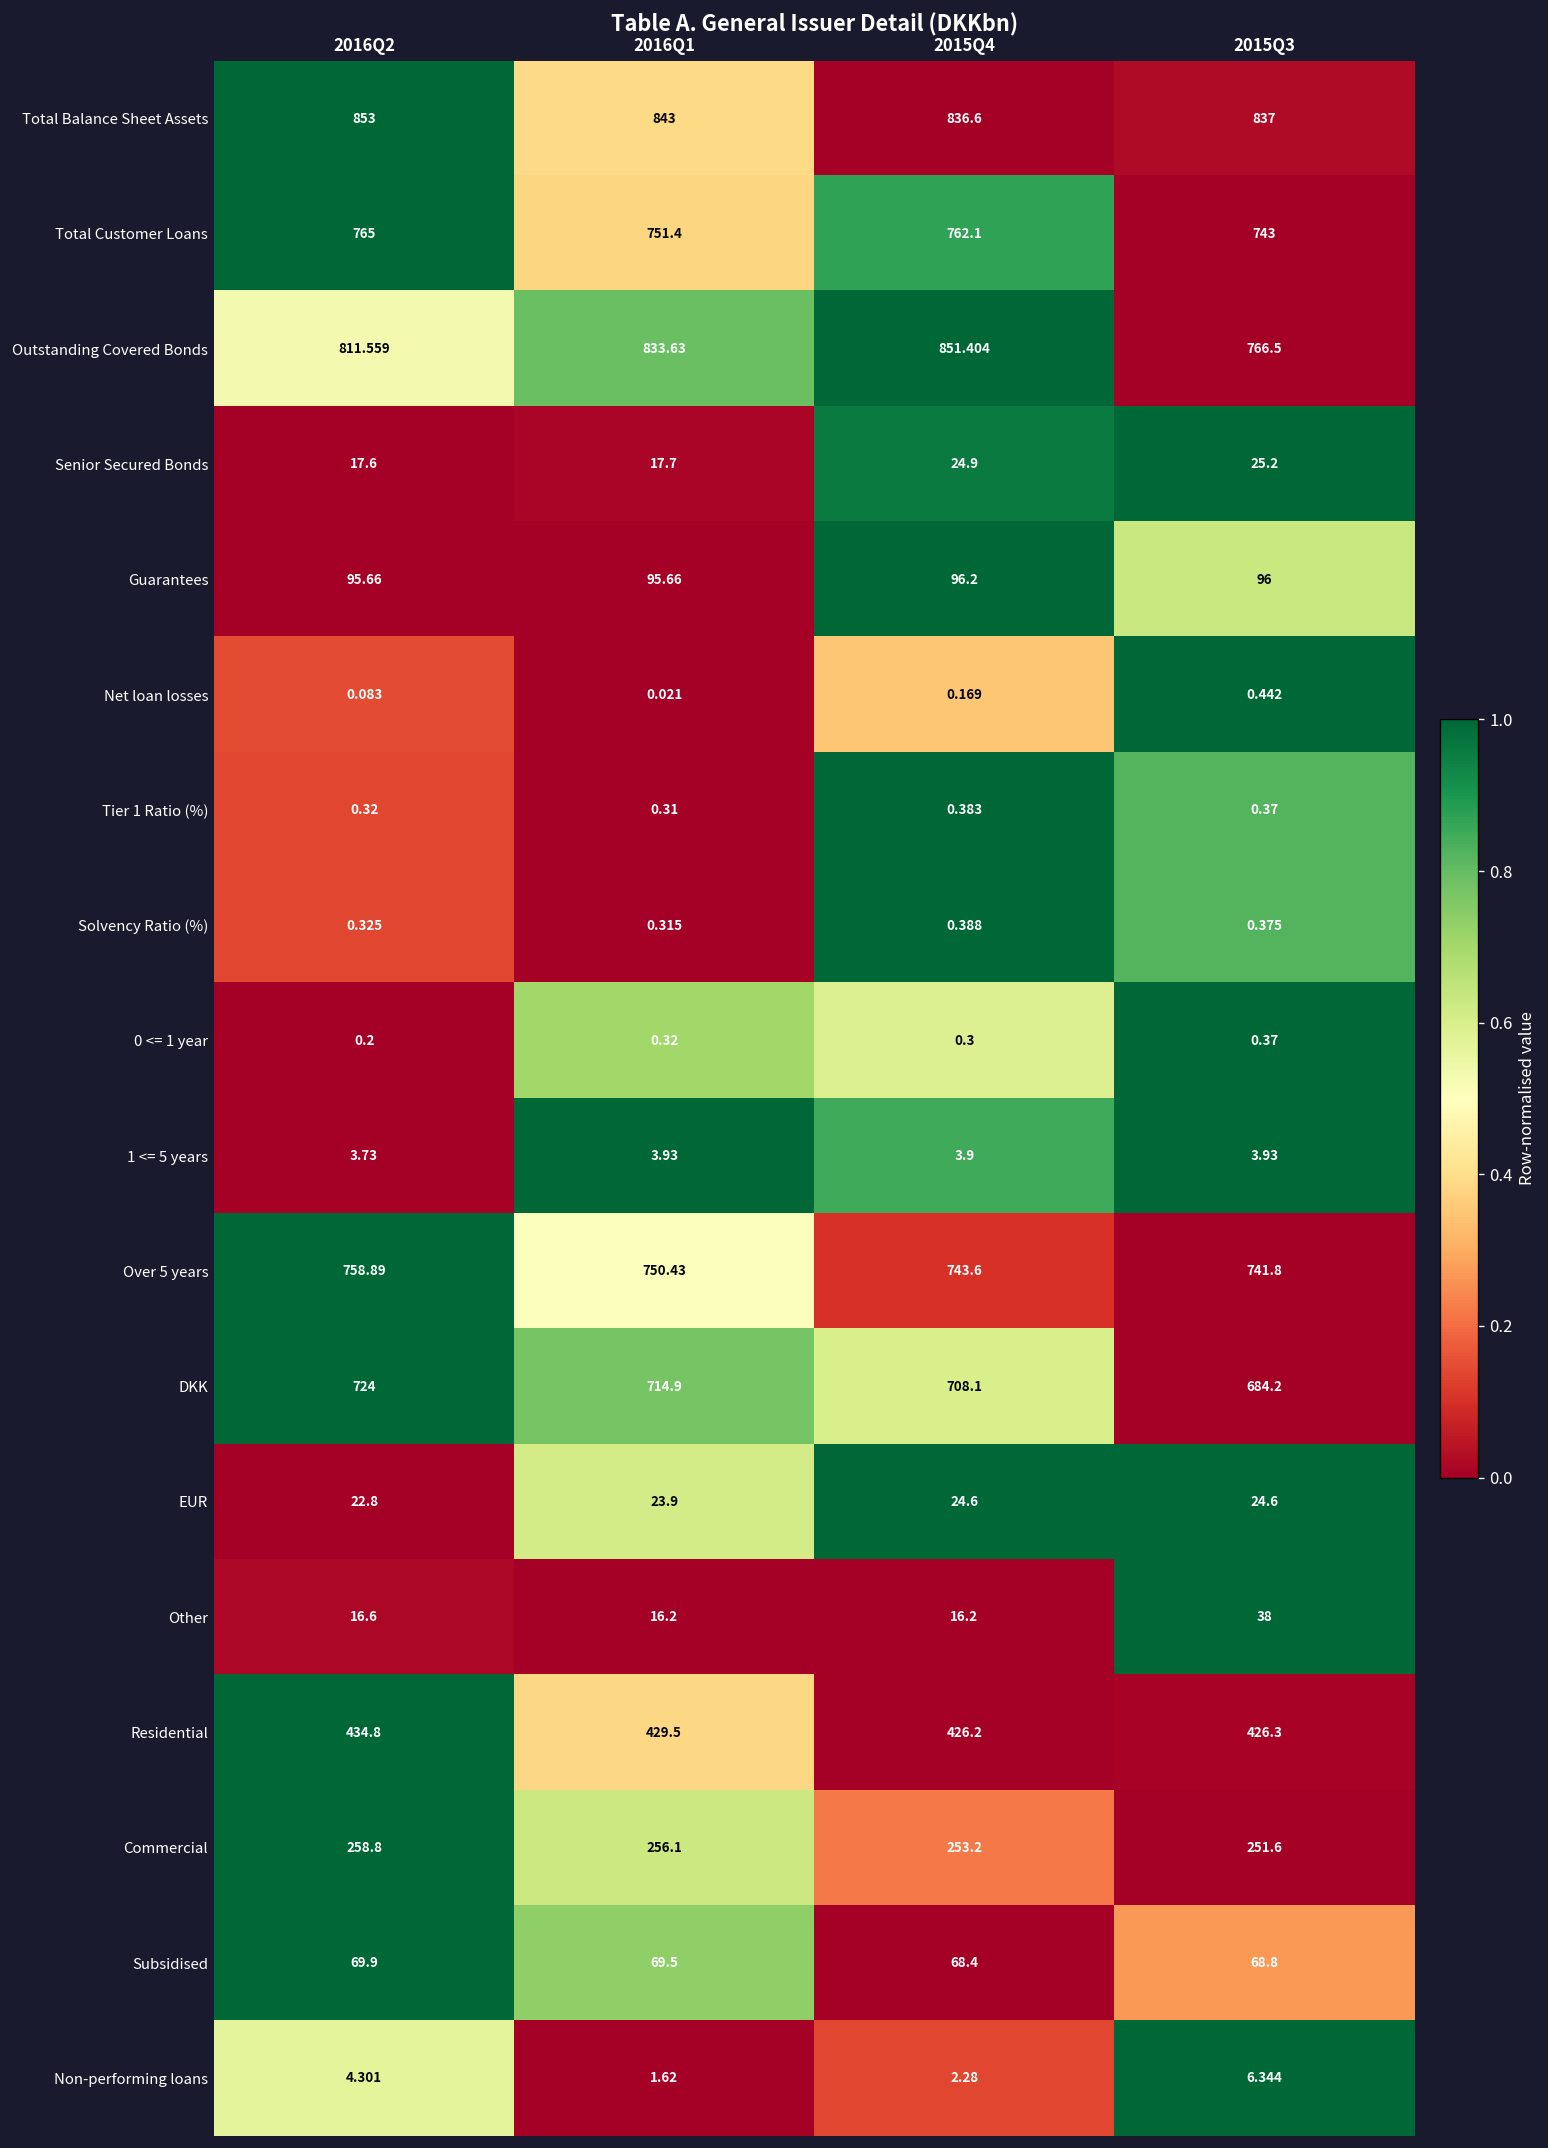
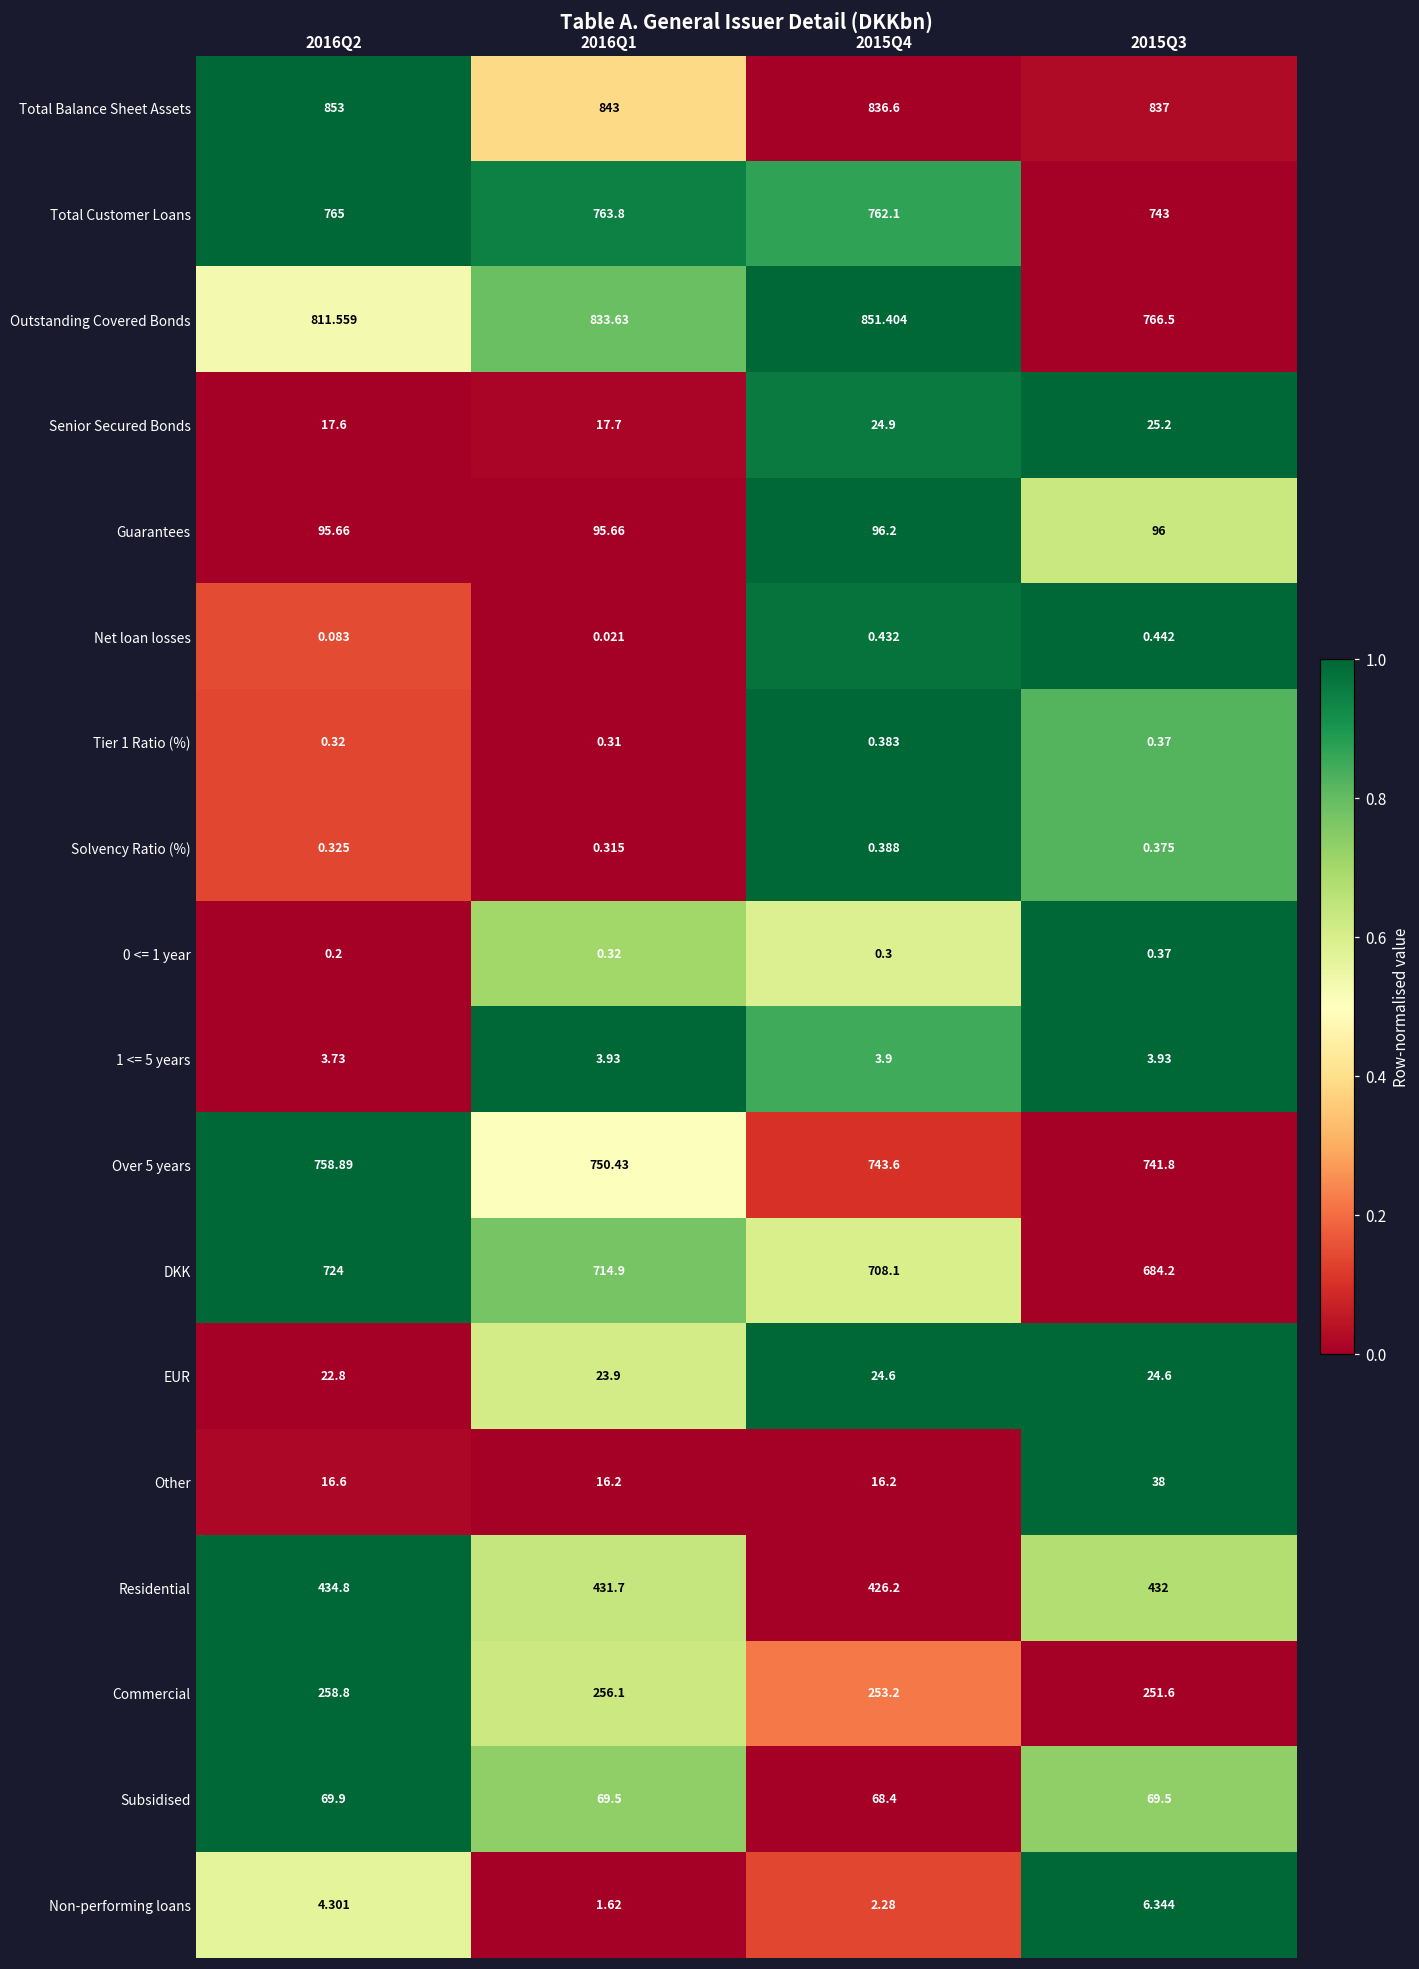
Total Customer Loans, 2016Q1: 751.4 -> 763.8
Net loan losses, 2015Q4: 0.169 -> 0.432
Residential, 2016Q1: 429.5 -> 431.7
Residential, 2015Q3: 426.3 -> 432
Subsidised, 2015Q3: 68.8 -> 69.5
